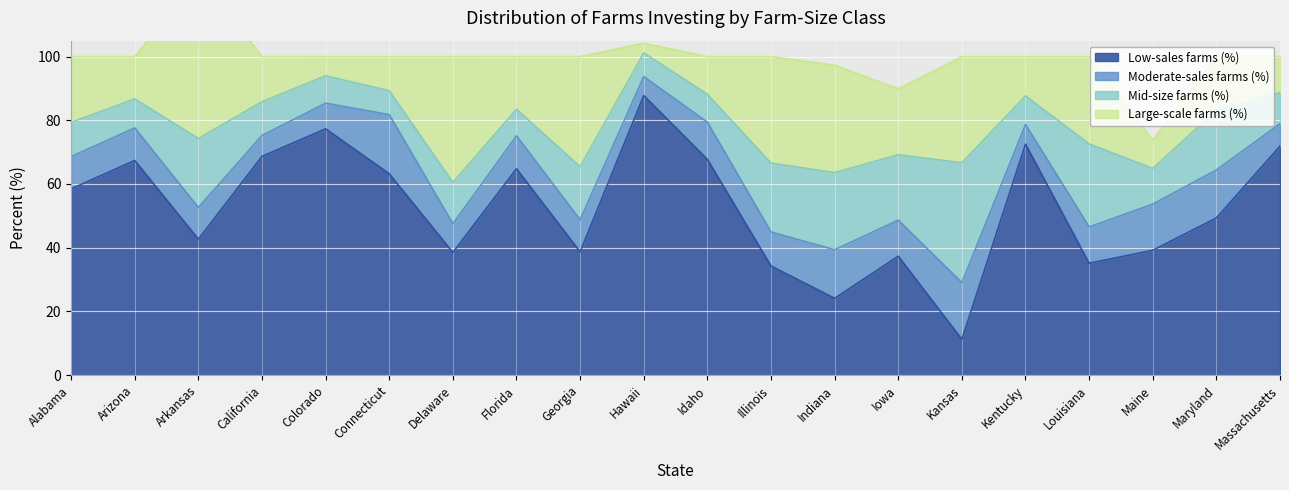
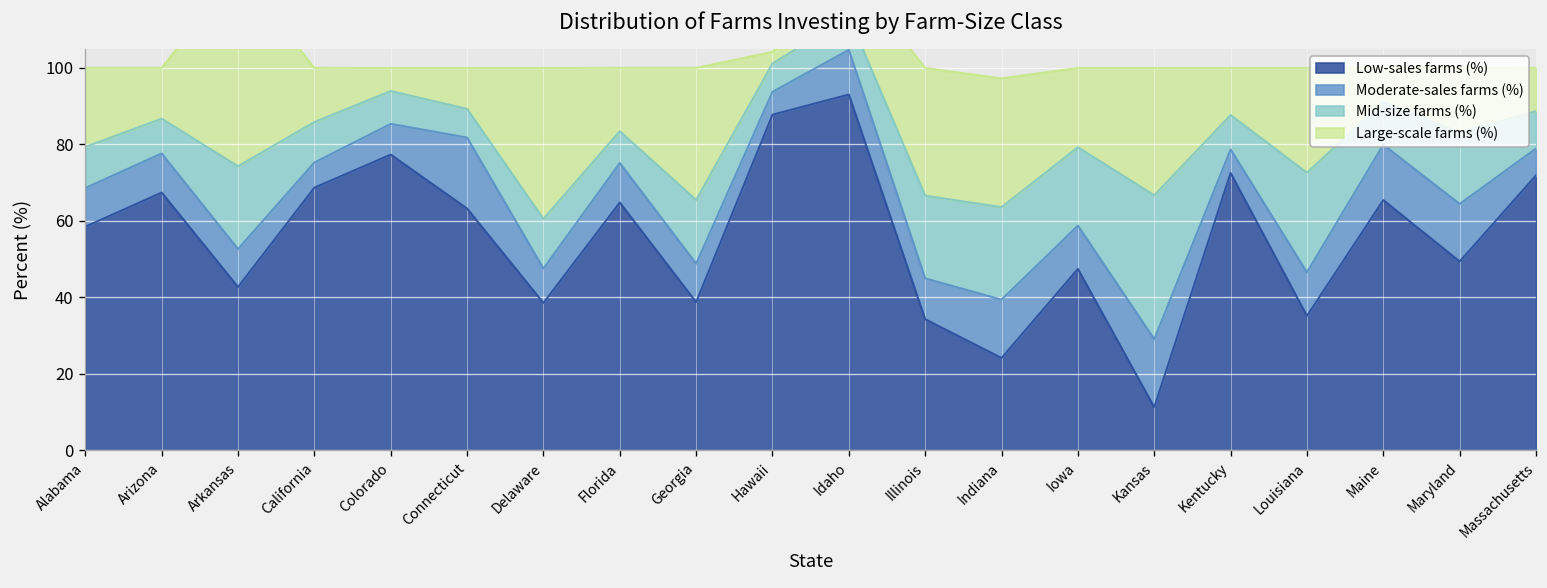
Low-sales farms (%), Idaho: 68 -> 93
Low-sales farms (%), Iowa: 37 -> 47
Low-sales farms (%), Maine: 39 -> 65
